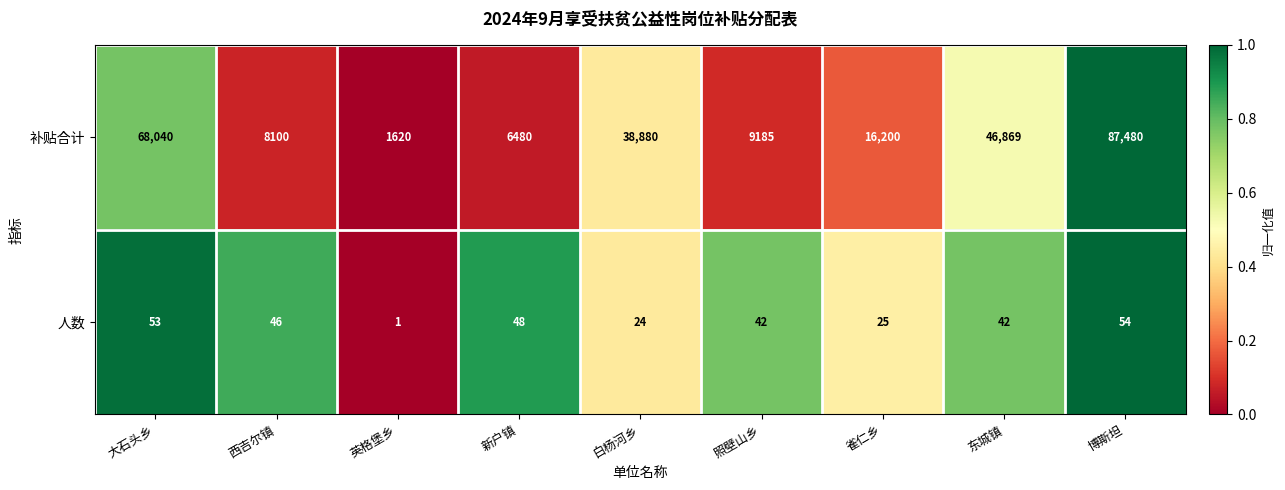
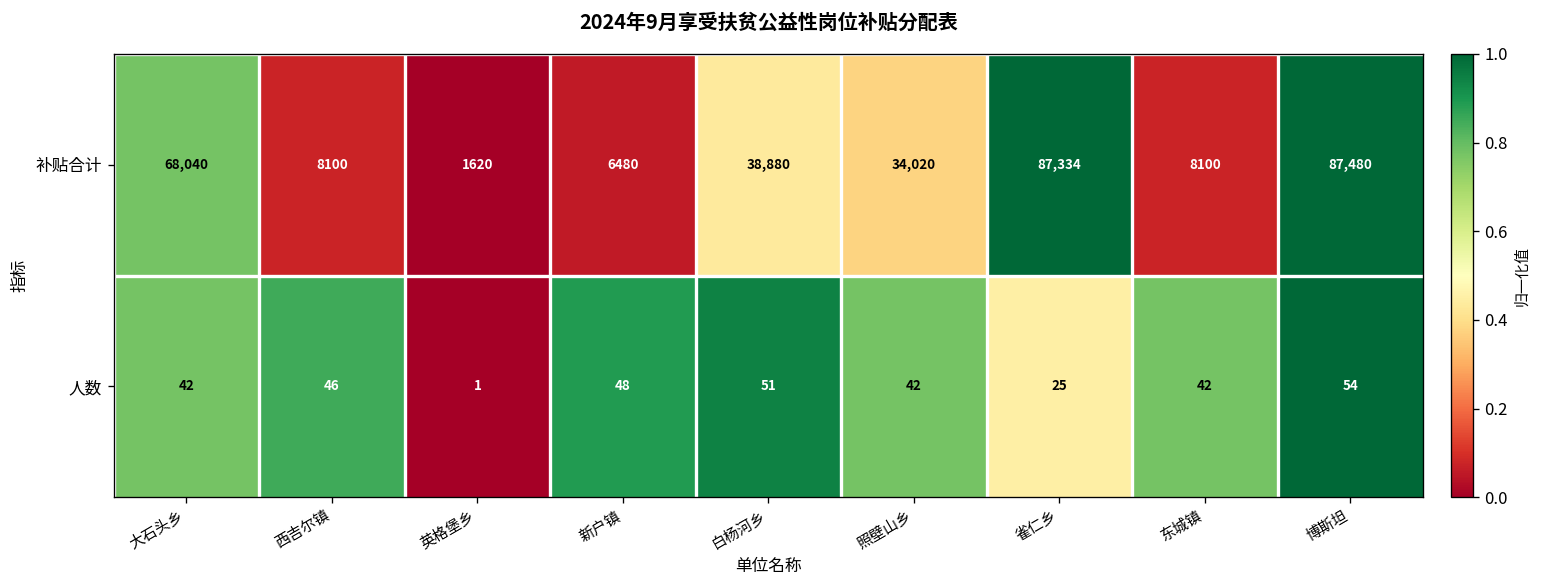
补贴合计, 照壁山乡: 9185 -> 34,020
补贴合计, 雀仁乡: 16,200 -> 87,334
补贴合计, 东城镇: 46,869 -> 8100
人数, 大石头乡: 53 -> 42
人数, 白杨河乡: 24 -> 51
